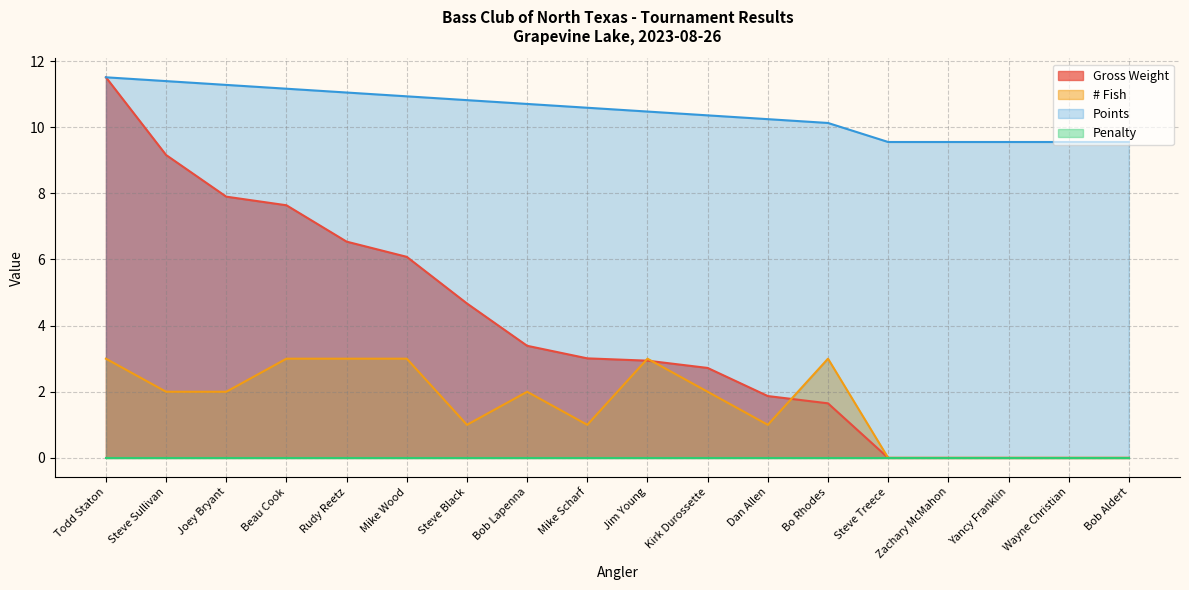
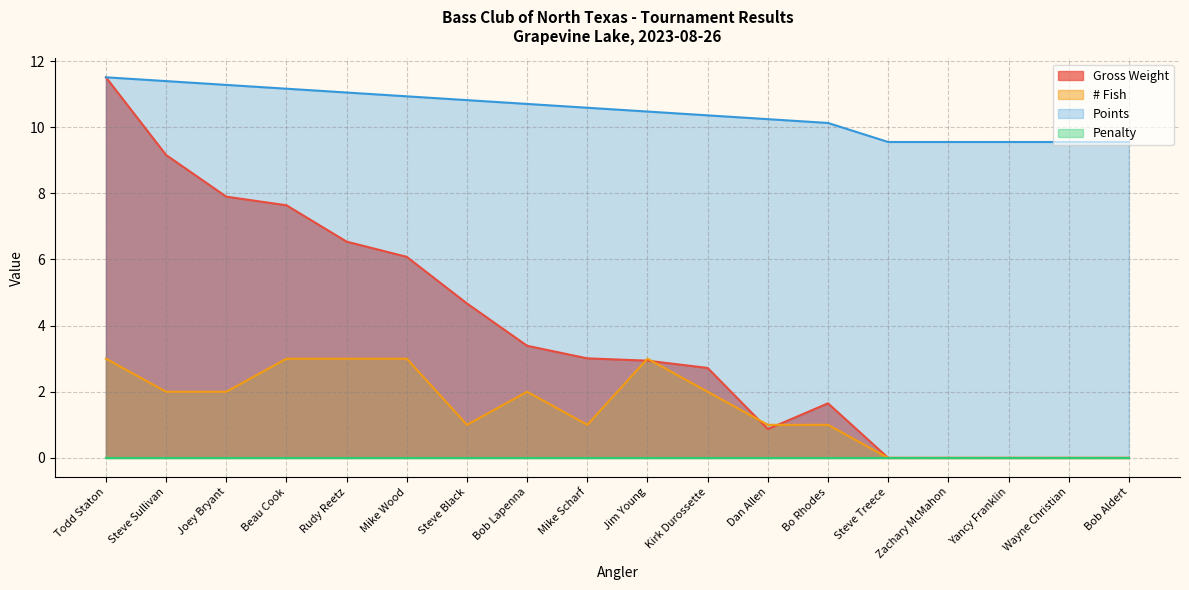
Gross Weight, Dan Allen: 1.9 -> 0.9
# Fish, Bo Rhodes: 3 -> 1
